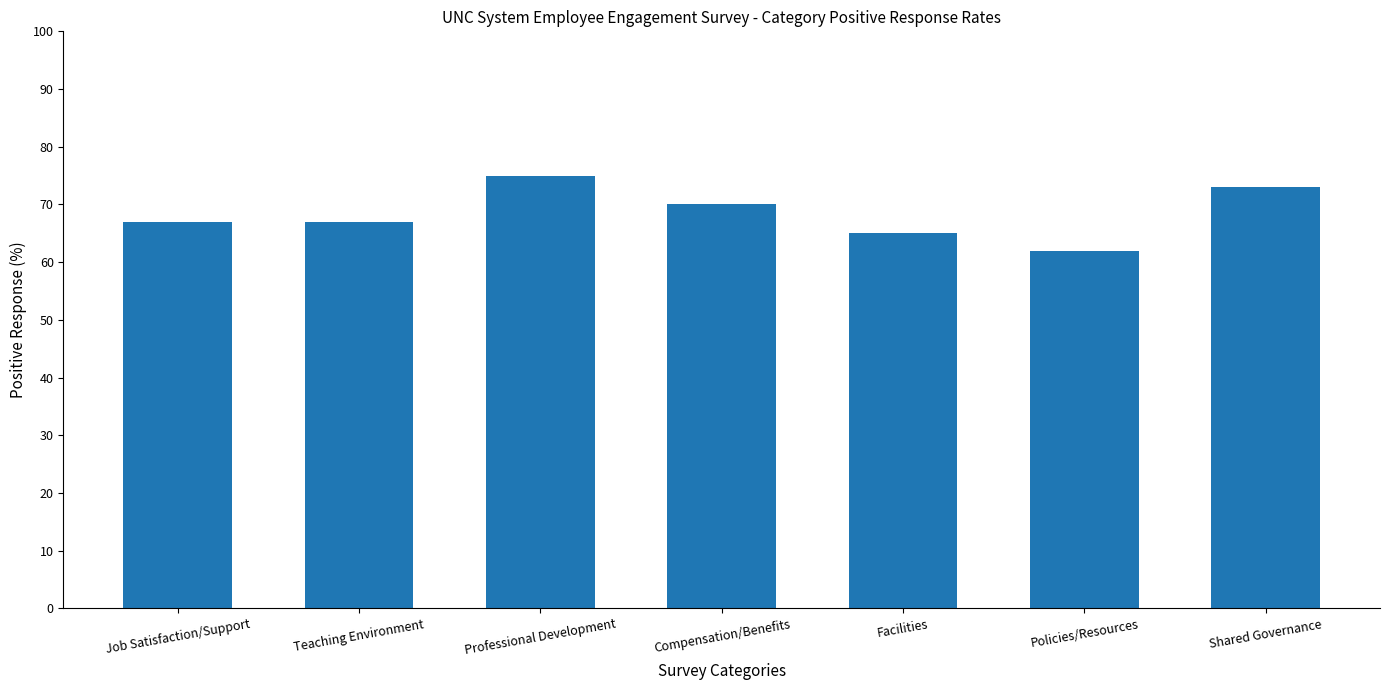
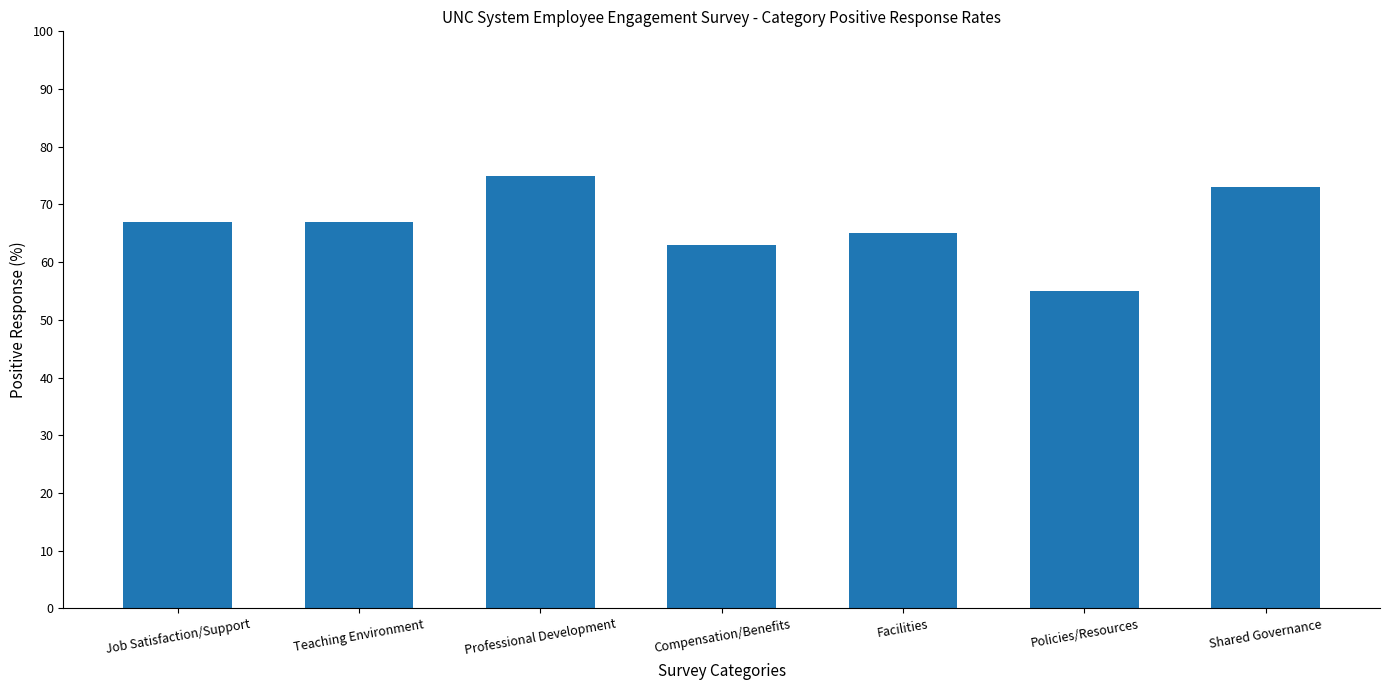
Compensation/Benefits: 70 -> 63
Policies/Resources: 62 -> 55
